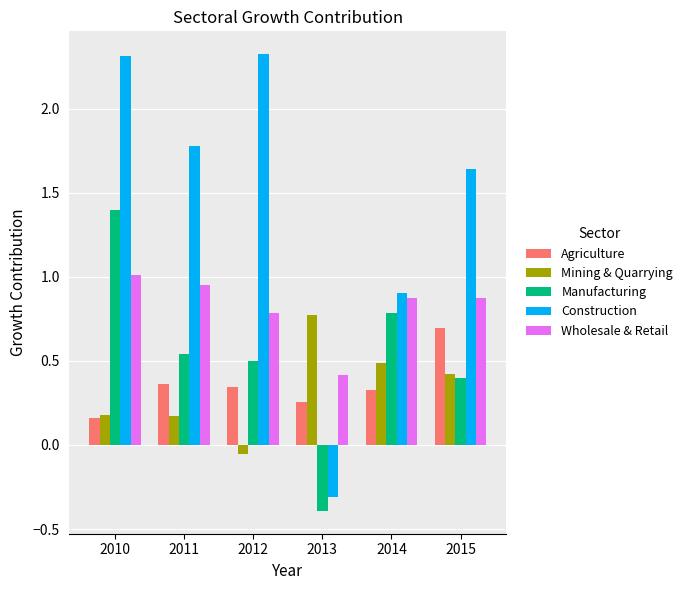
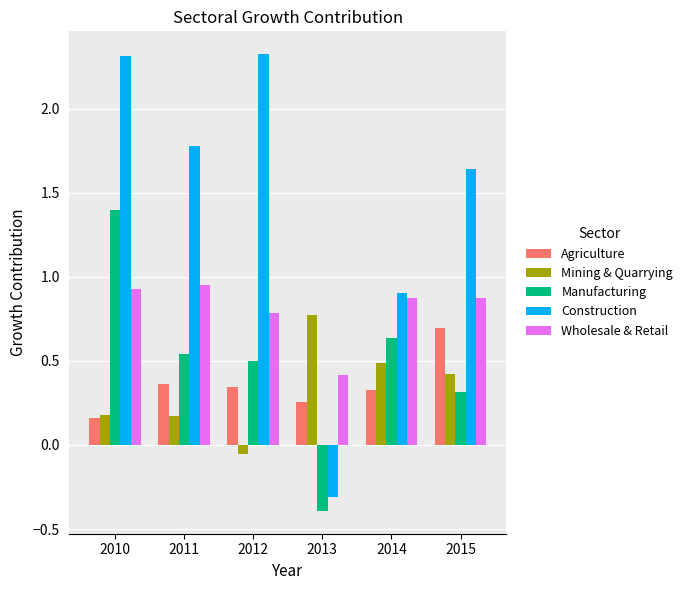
Wholesale & Retail, 2010: 1.01 -> 0.93
Manufacturing, 2014: 0.78 -> 0.64
Manufacturing, 2015: 0.40 -> 0.32
